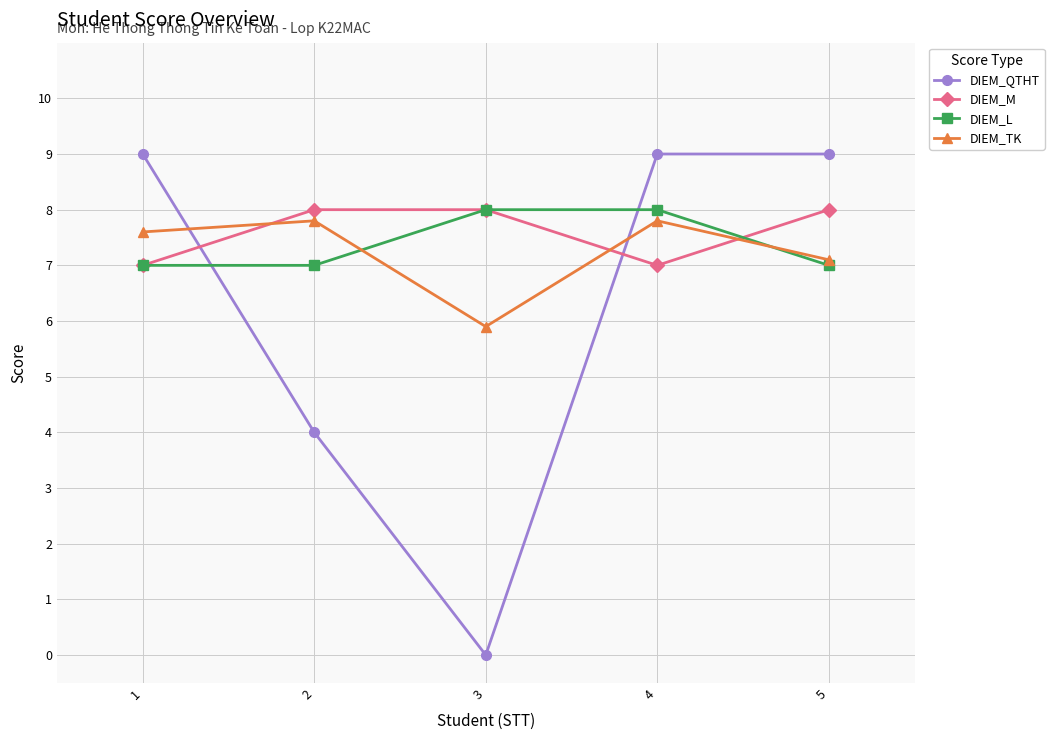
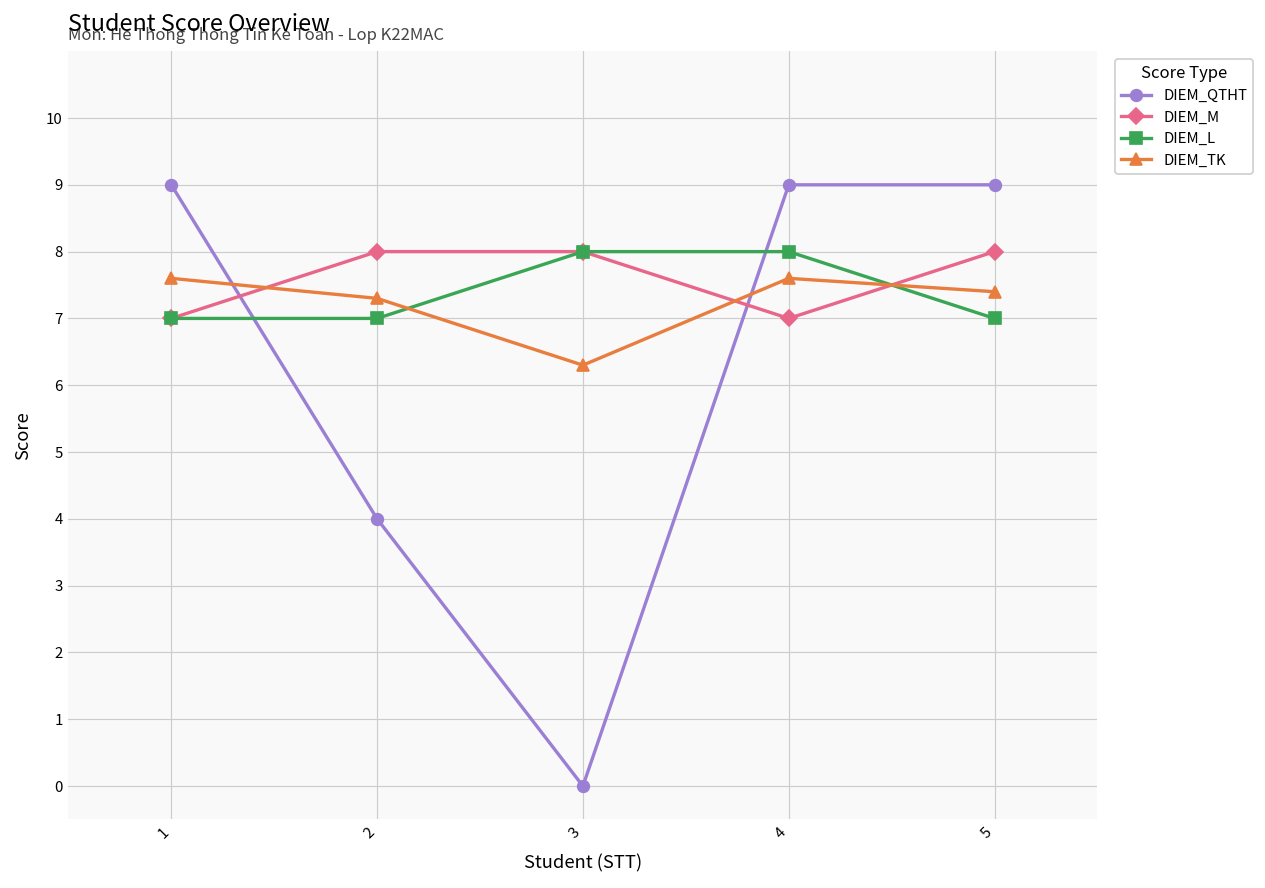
DIEM_TK, 2: 7.8 -> 7.3
DIEM_TK, 3: 5.9 -> 6.3
DIEM_TK, 4: 7.8 -> 7.6
DIEM_TK, 5: 7.1 -> 7.4
